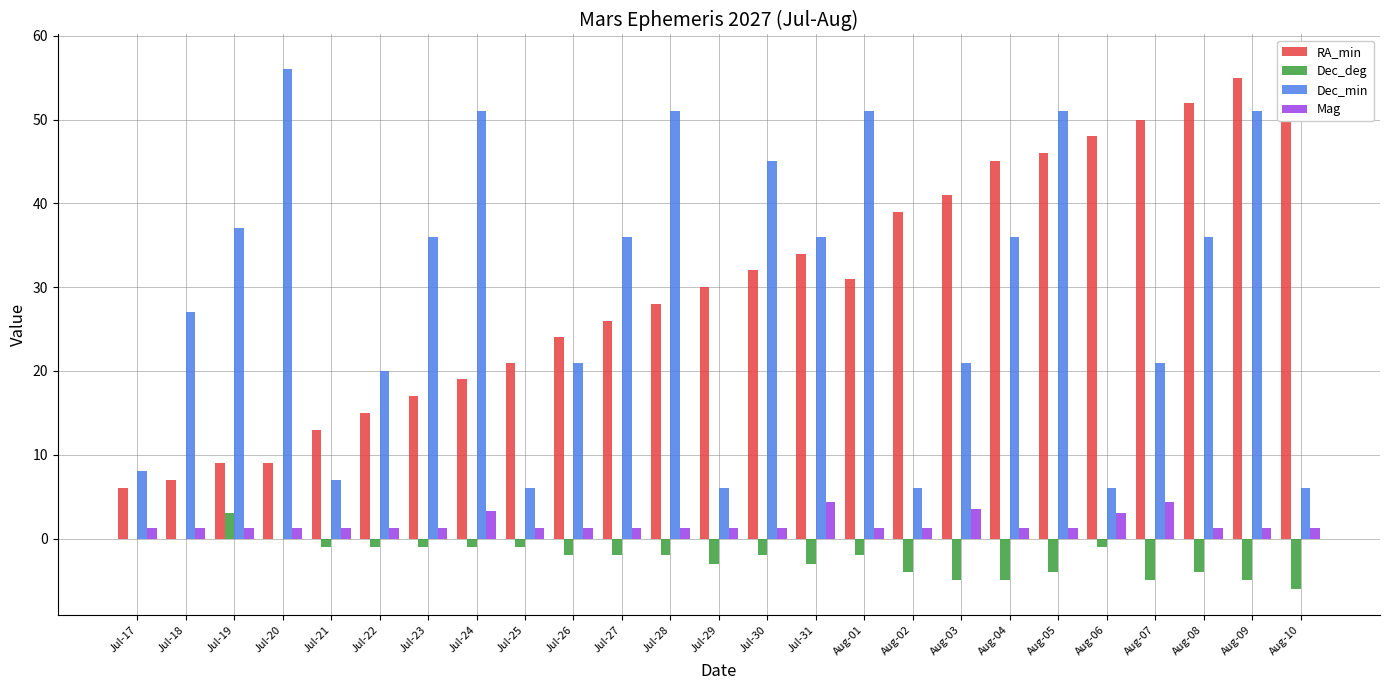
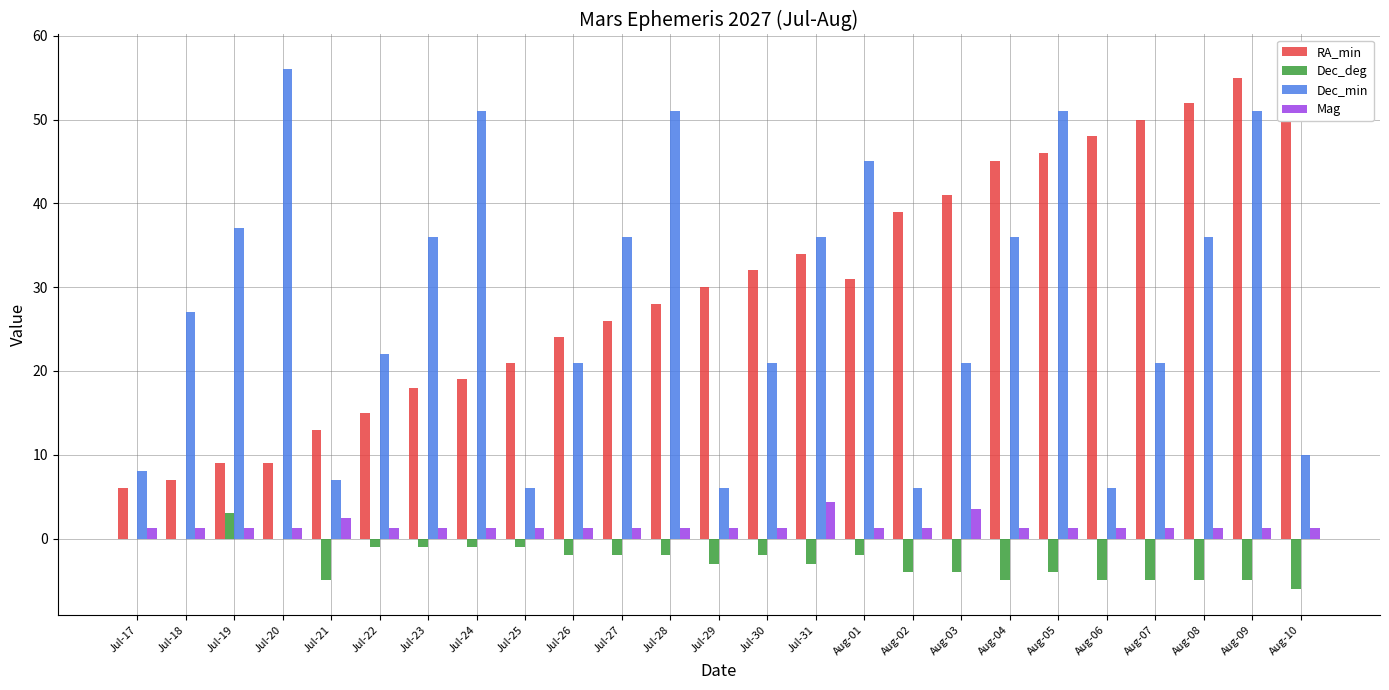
Dec_deg, Jul-21: -1 -> -5
Mag, Jul-21: 1 -> 3
Dec_min, Jul-22: 20 -> 22
RA_min, Jul-23: 17 -> 18
Mag, Jul-24: 3 -> 1
Dec_min, Jul-30: 45 -> 21
Dec_min, Aug-01: 51 -> 45
Dec_deg, Aug-03: -5 -> -4
Dec_deg, Aug-06: -1 -> -5
Mag, Aug-06: 3 -> 1
Mag, Aug-07: 4 -> 1
Dec_deg, Aug-08: -4 -> -5
Dec_min, Aug-10: 6 -> 10
